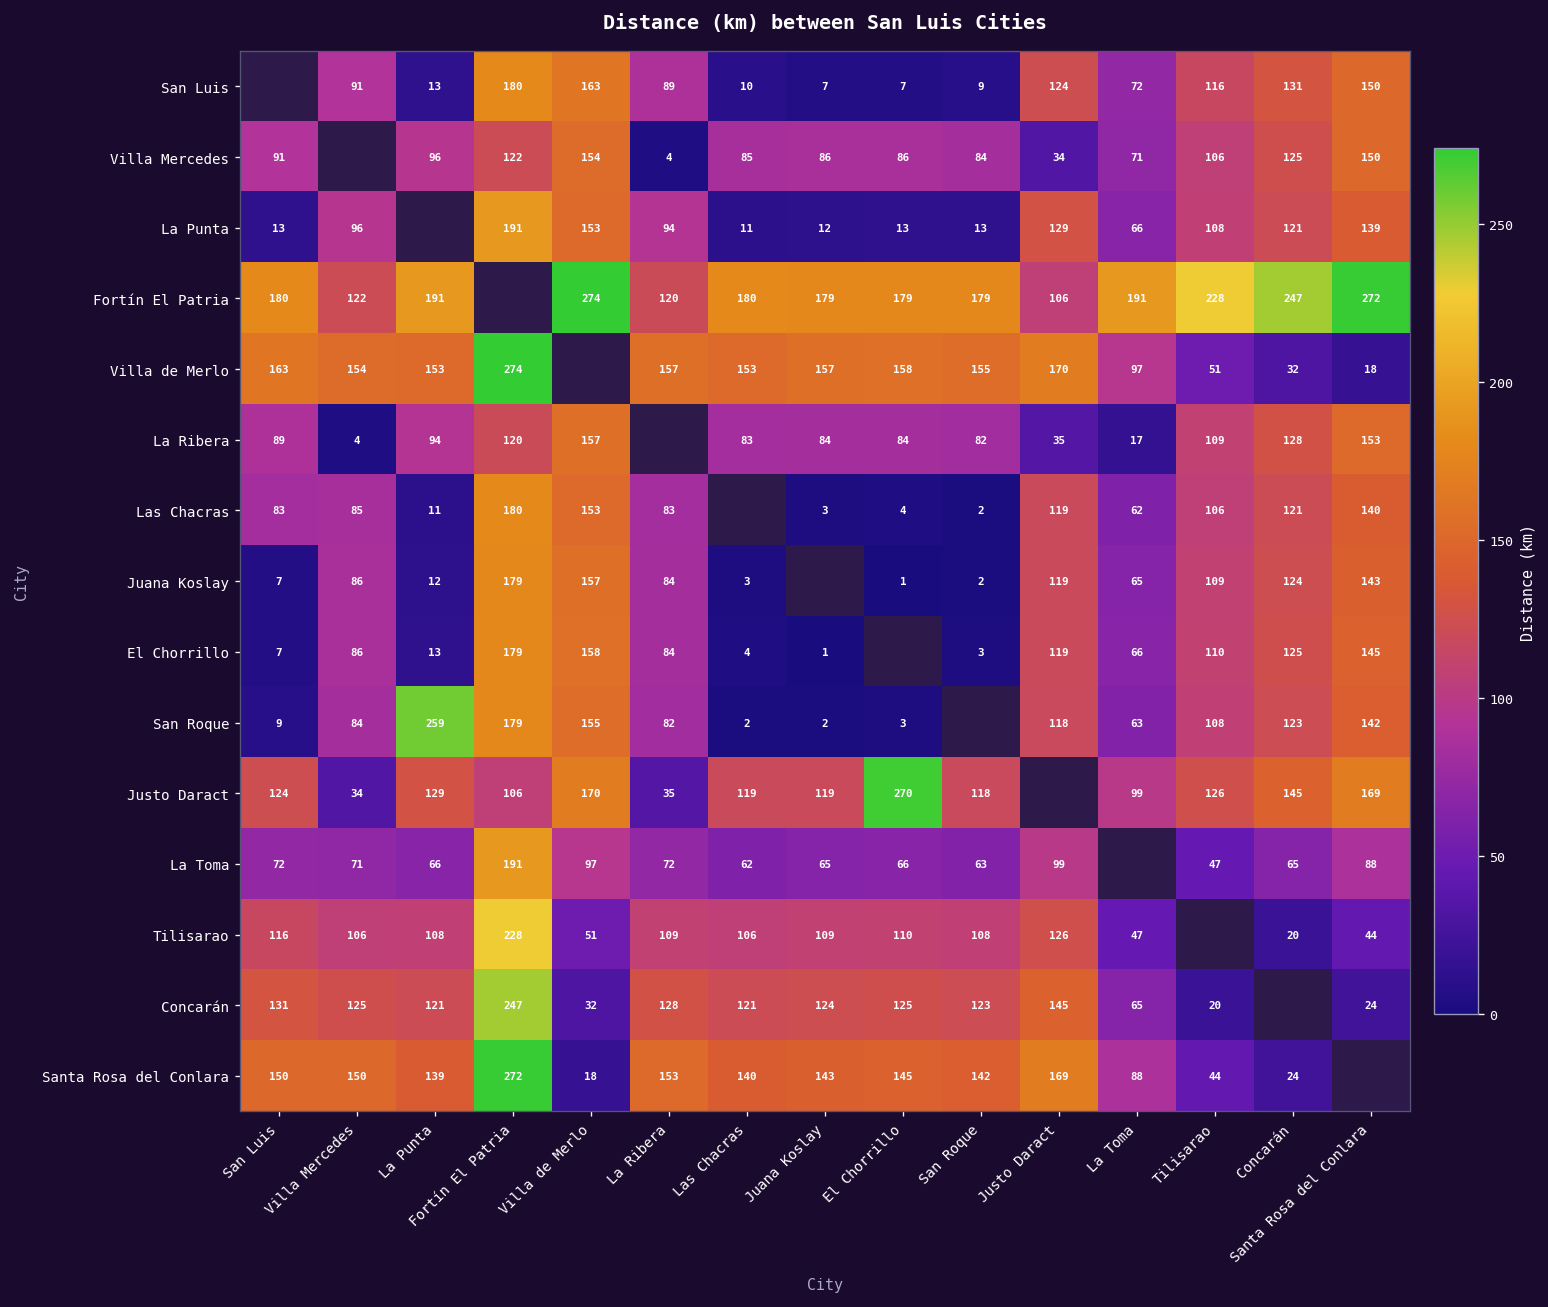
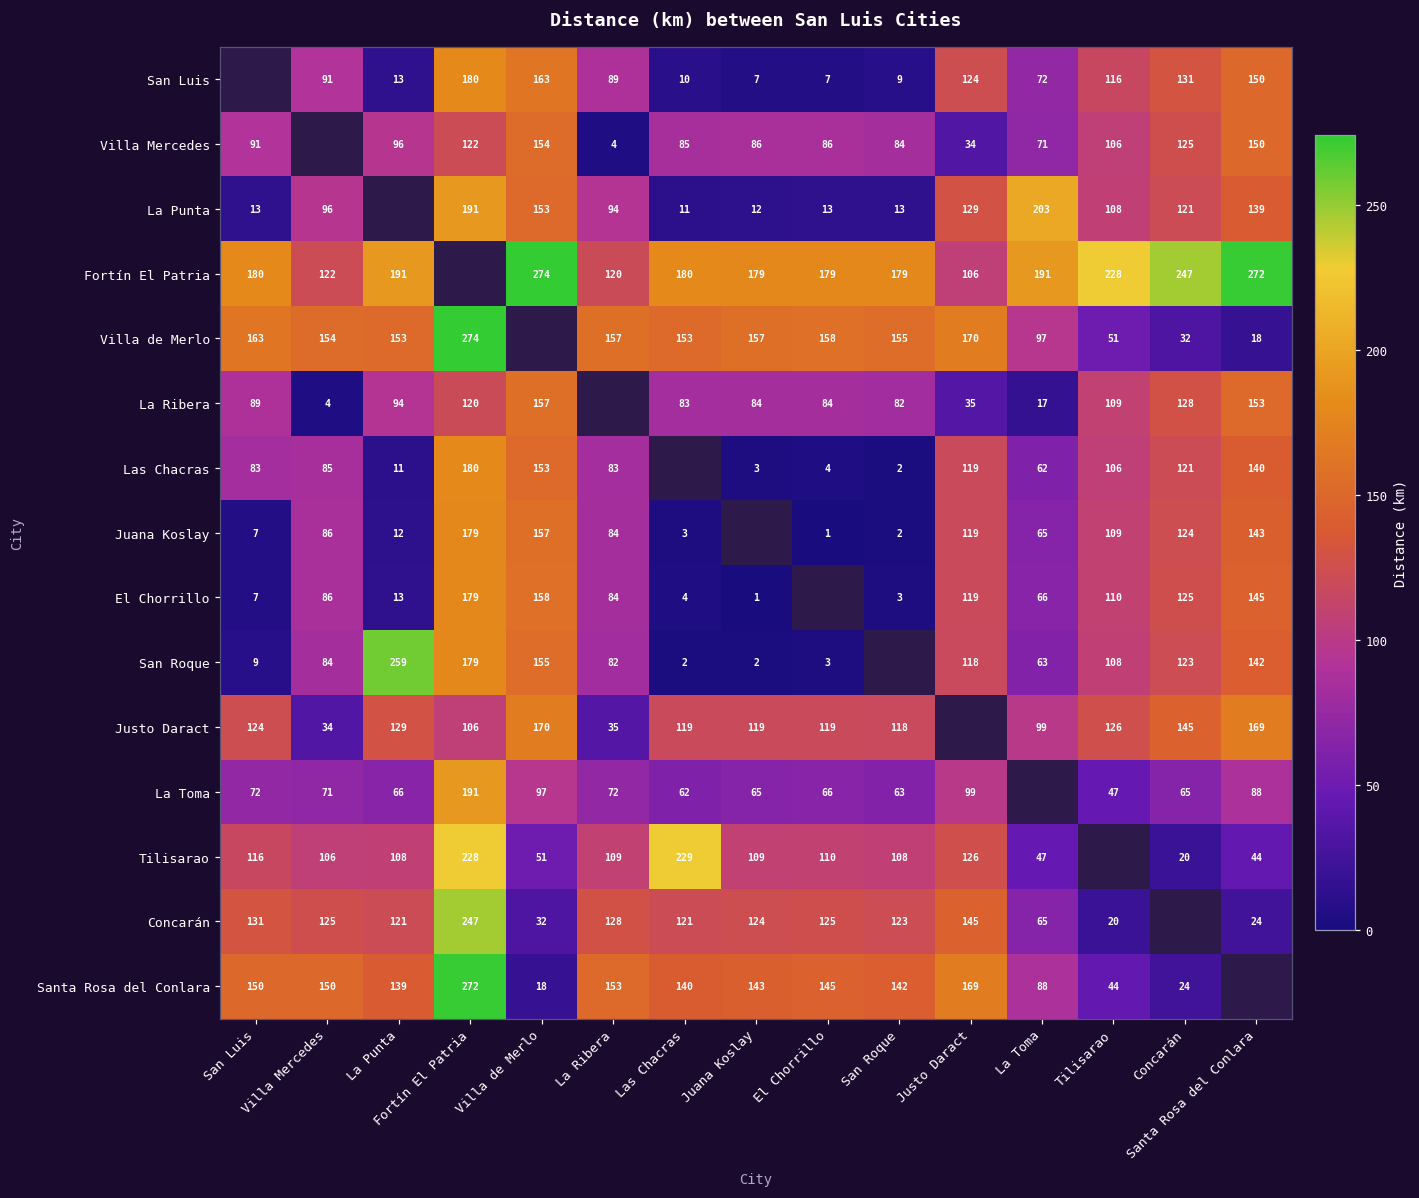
La Punta, La Toma: 66 -> 203
Justo Daract, El Chorrillo: 270 -> 119
Tilisarao, Las Chacras: 106 -> 229
